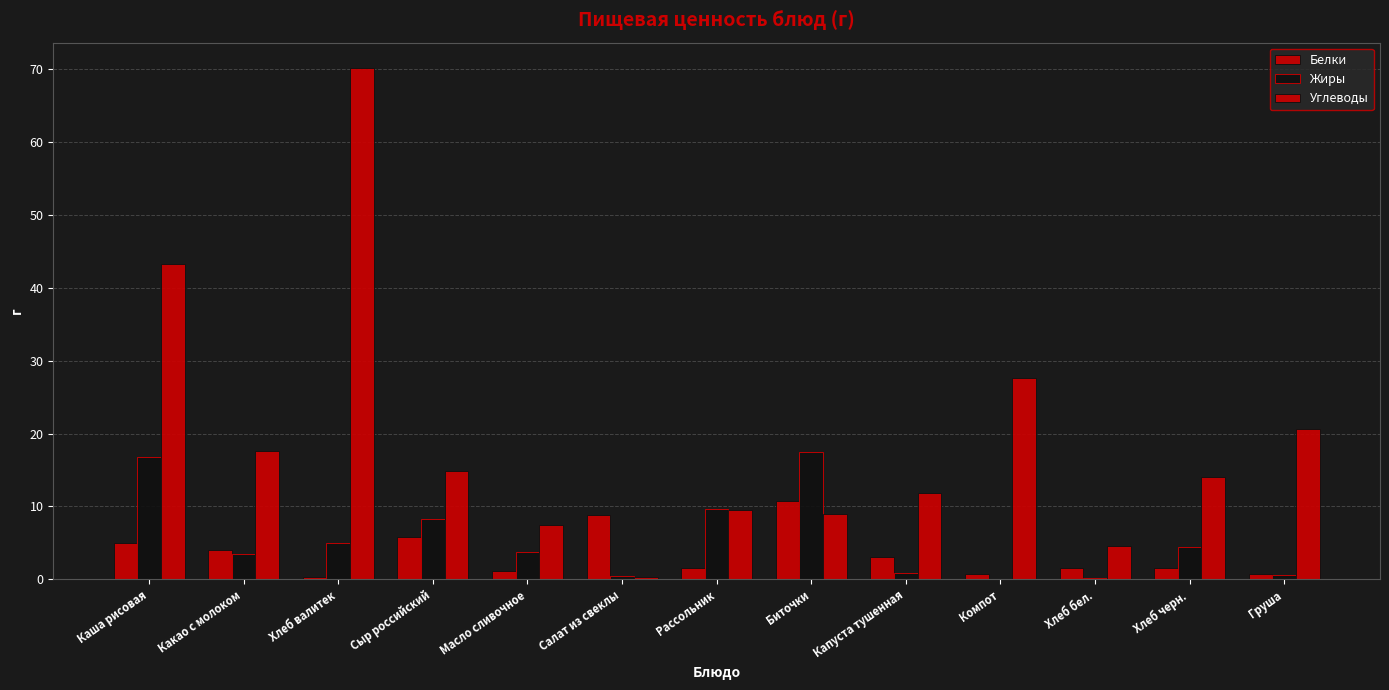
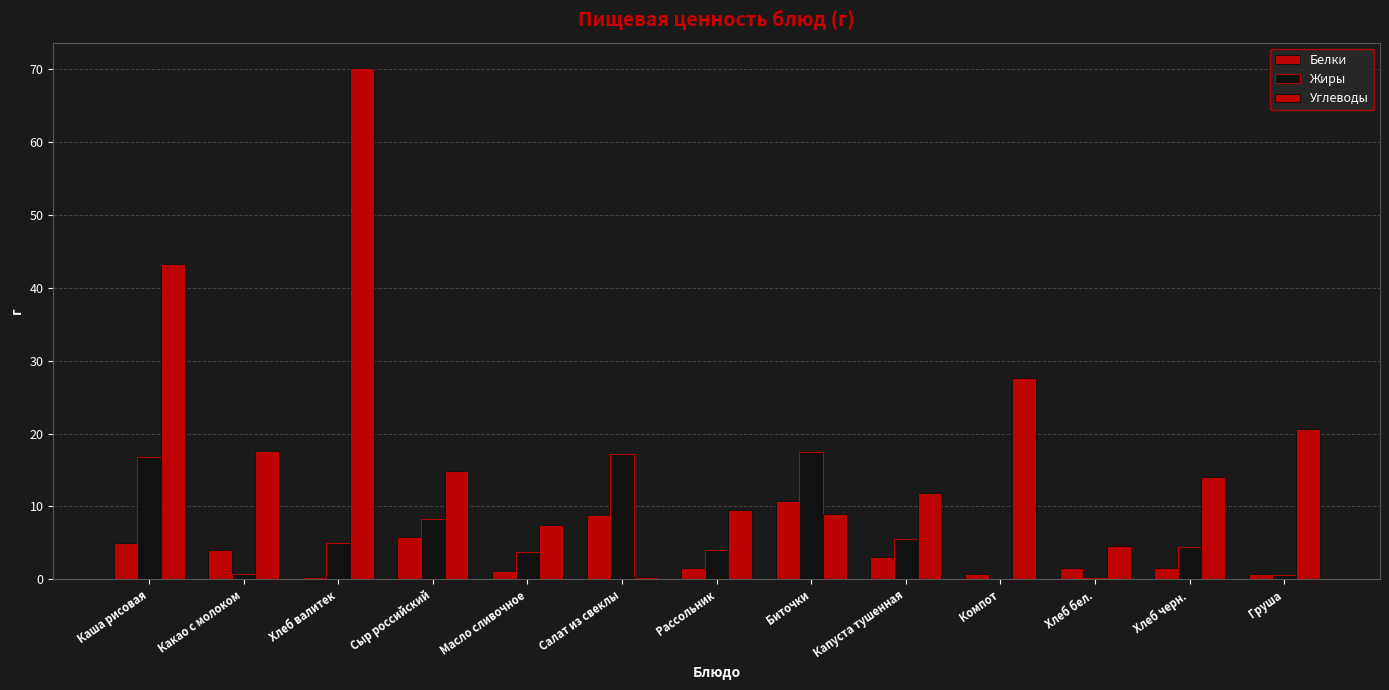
Жиры, Какао с молоком: 4 -> 1
Жиры, Салат из свеклы: 0 -> 17
Жиры, Рассольник: 10 -> 4
Жиры, Капуста тушенная: 1 -> 6
